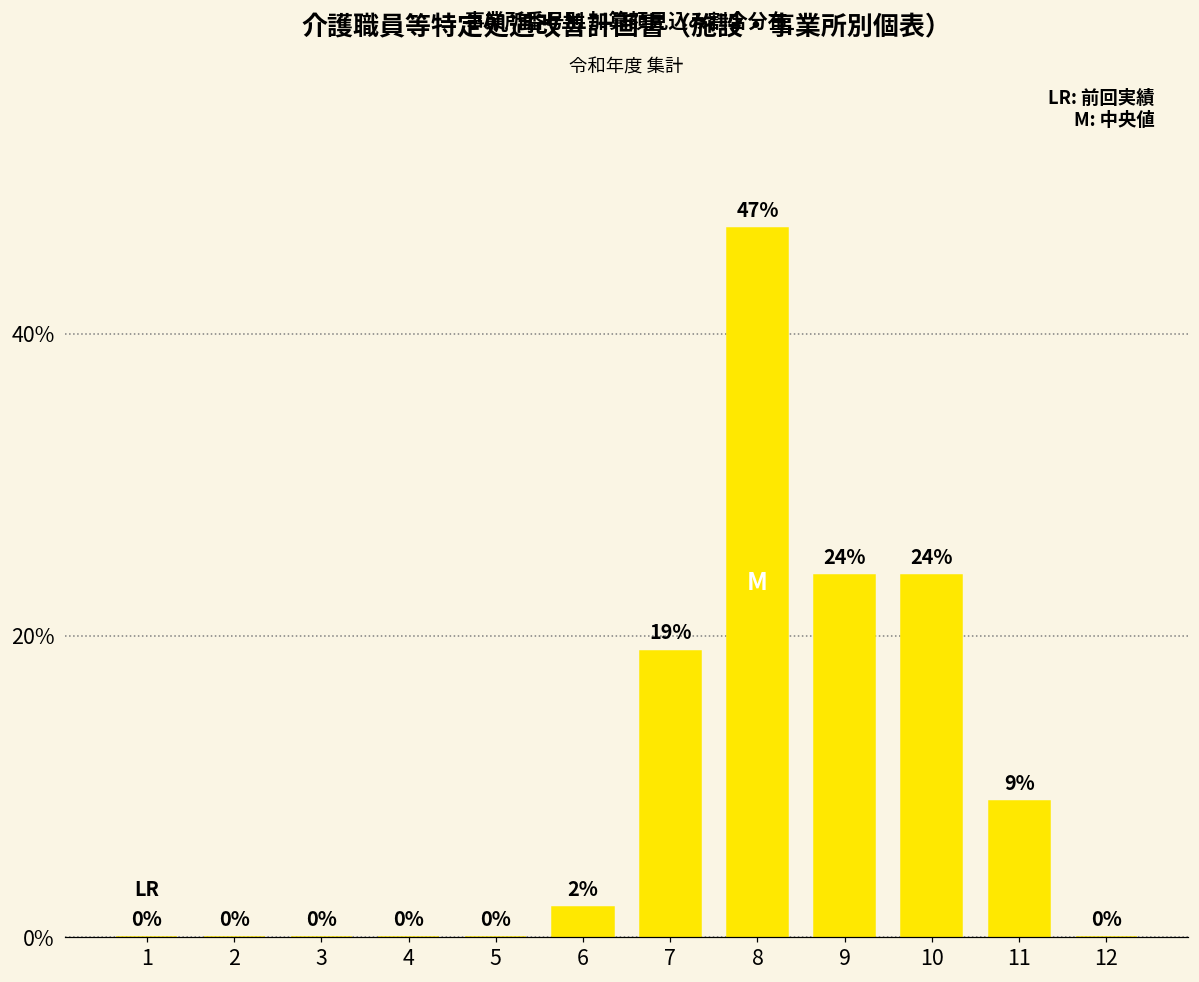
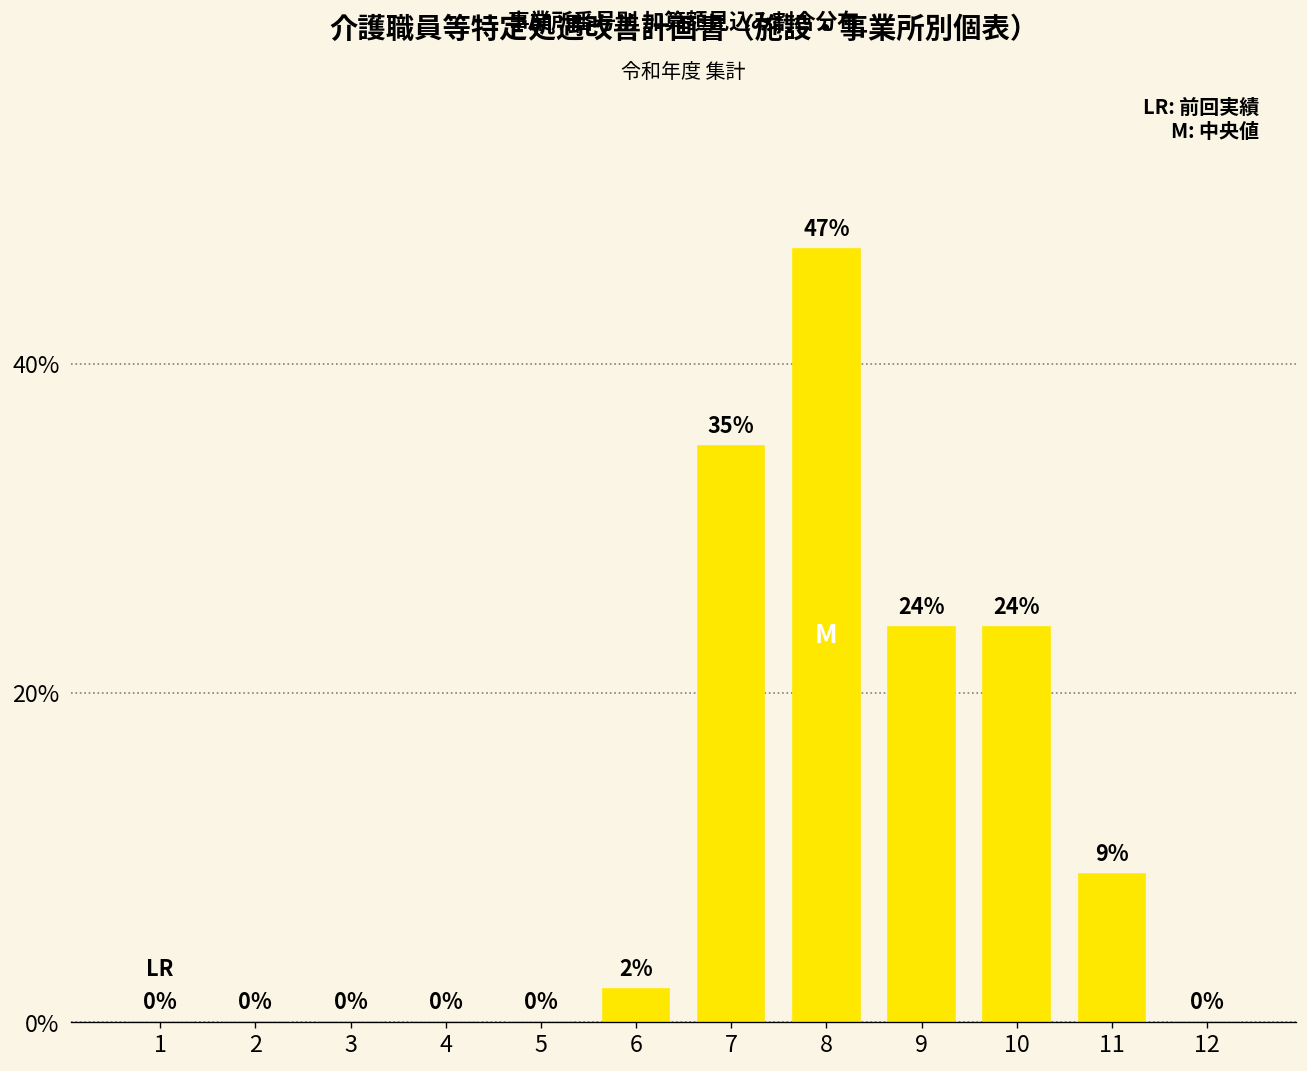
7: 19% -> 35%
